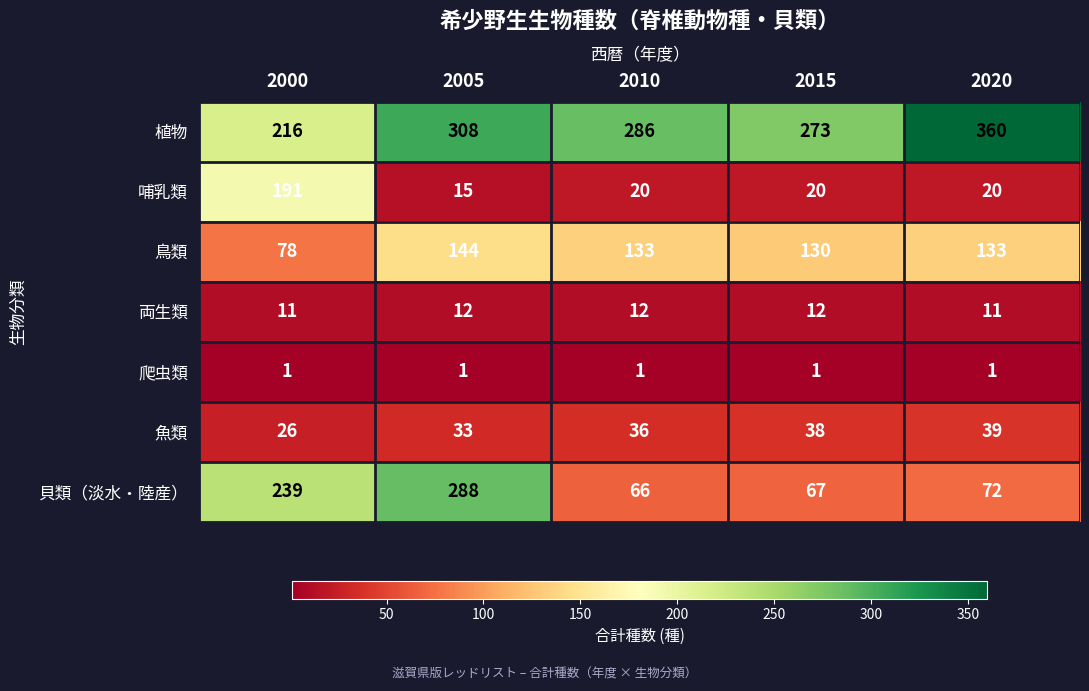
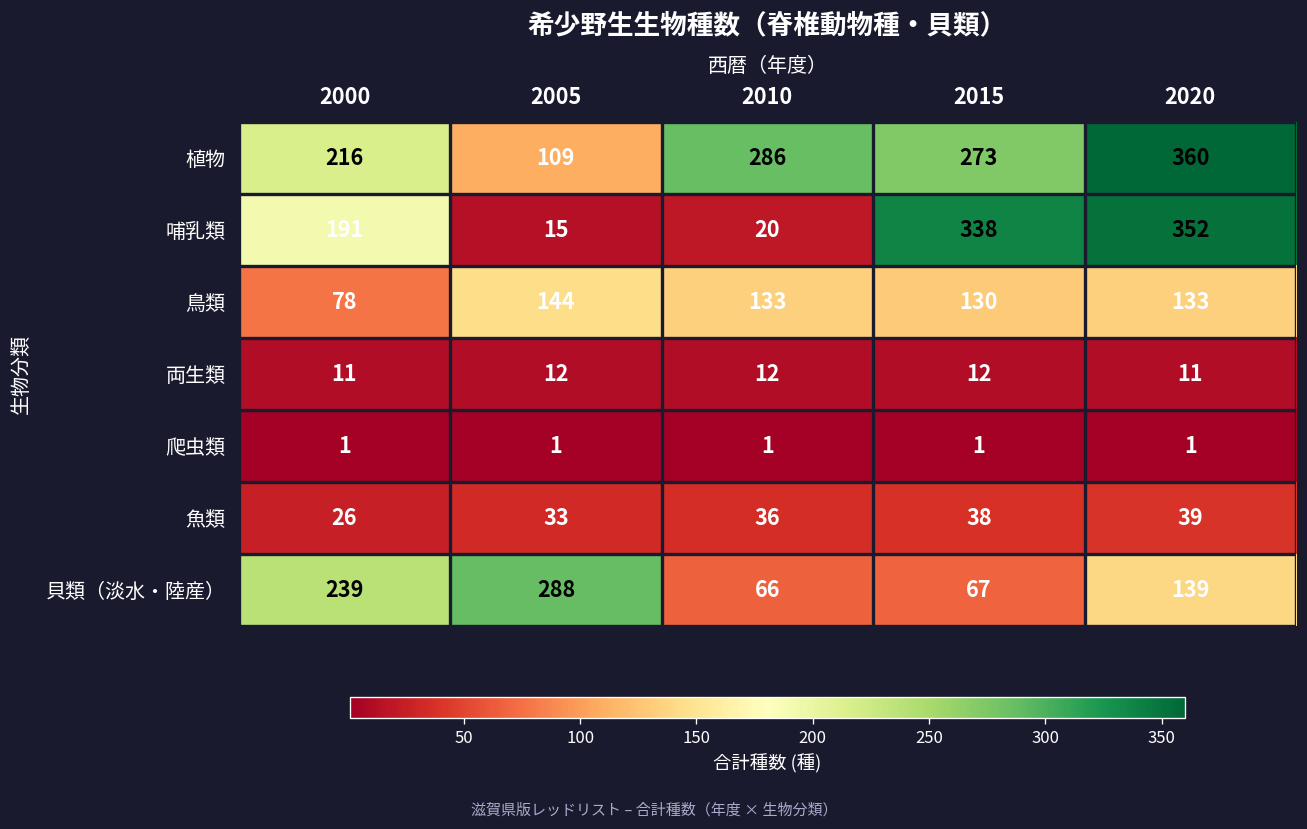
植物, 2005: 308 -> 109
哺乳類, 2015: 20 -> 338
哺乳類, 2020: 20 -> 352
貝類（淡水・陸産）, 2020: 72 -> 139
